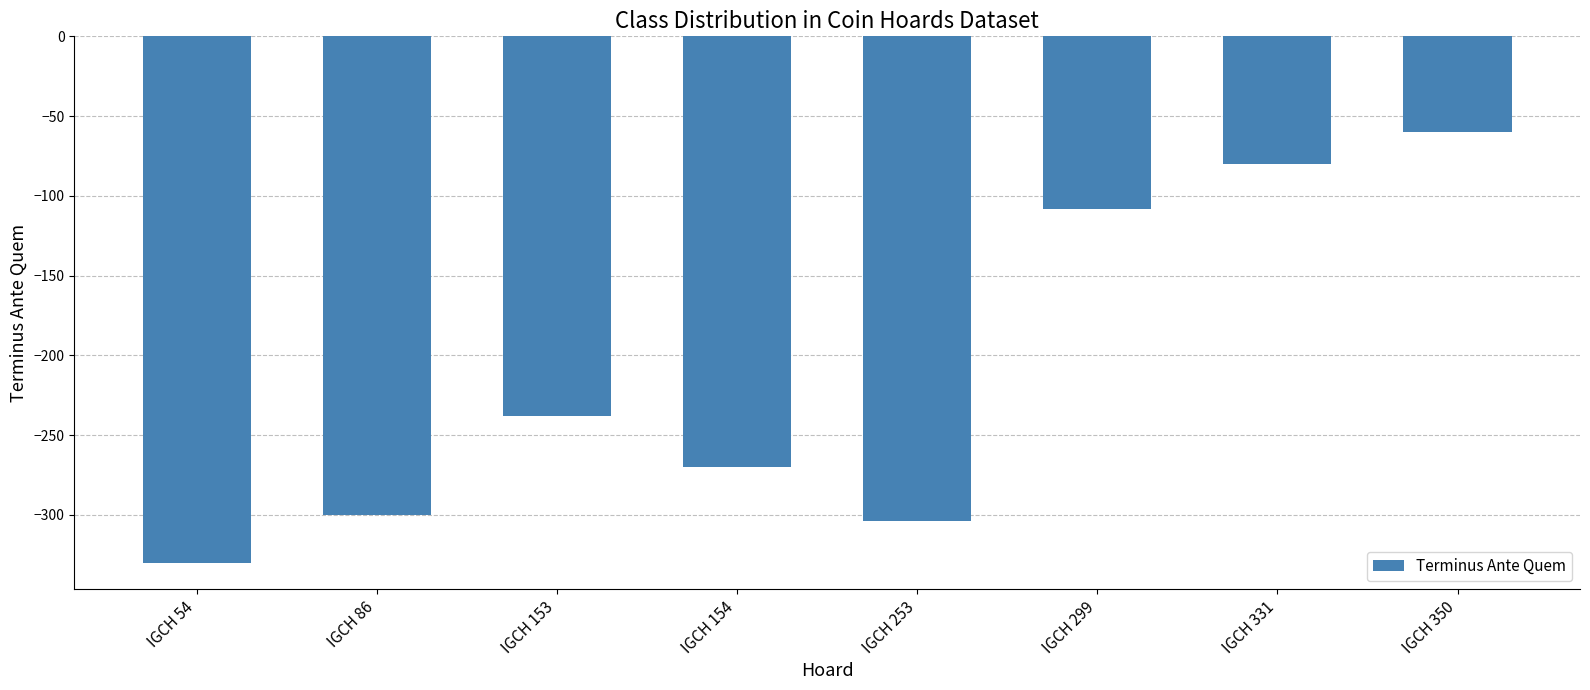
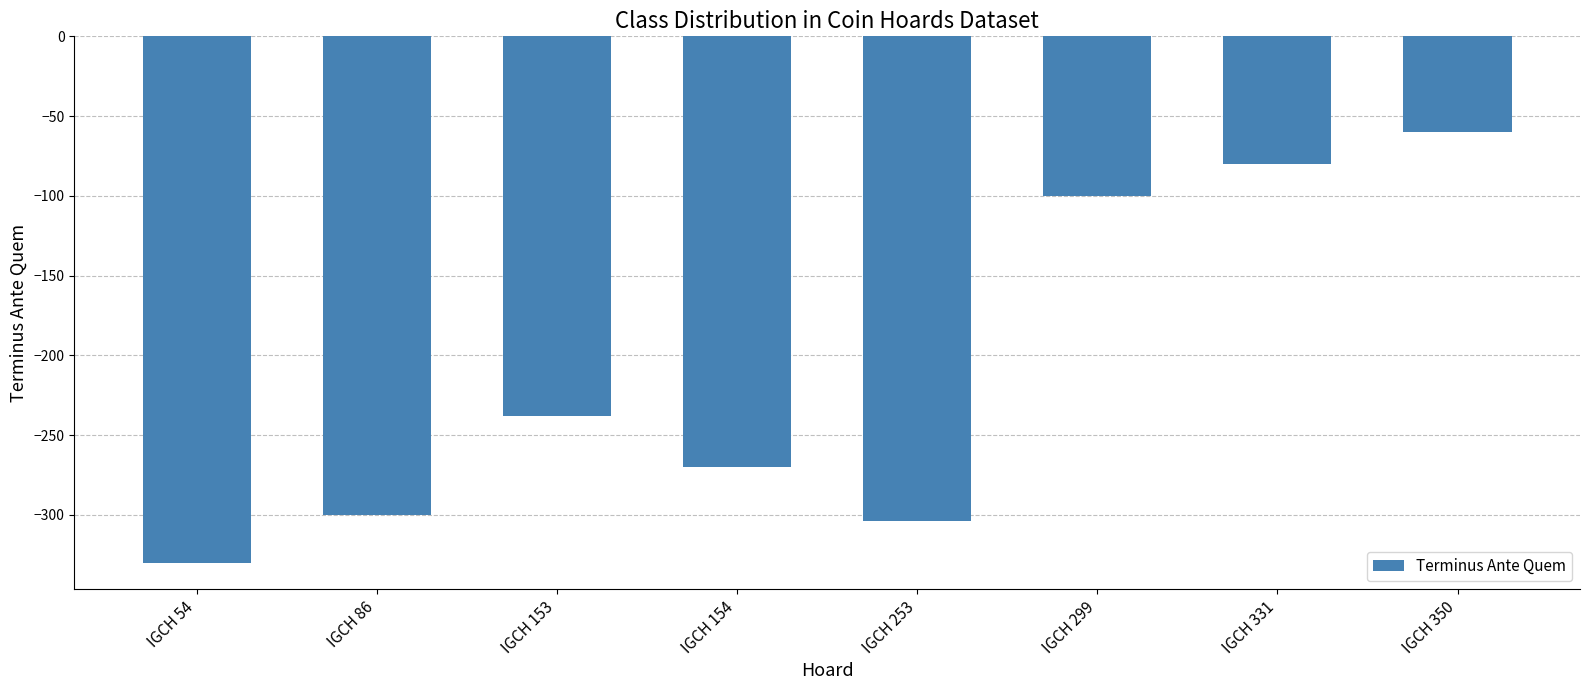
IGCH 299: -108 -> -100
